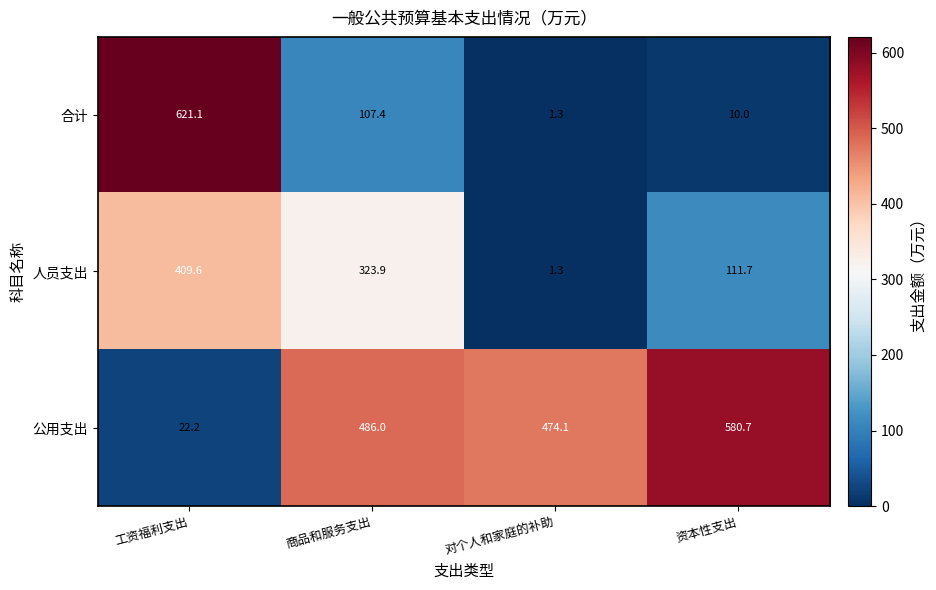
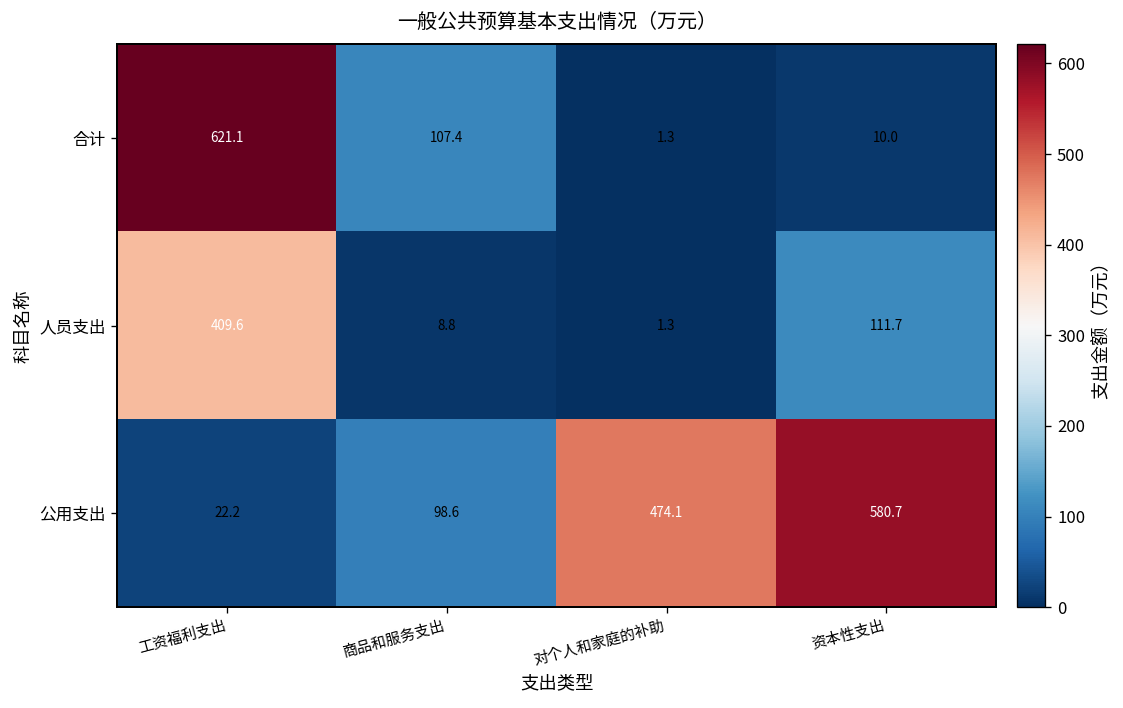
人员支出, 商品和服务支出: 323.9 -> 8.8
公用支出, 商品和服务支出: 486.0 -> 98.6
